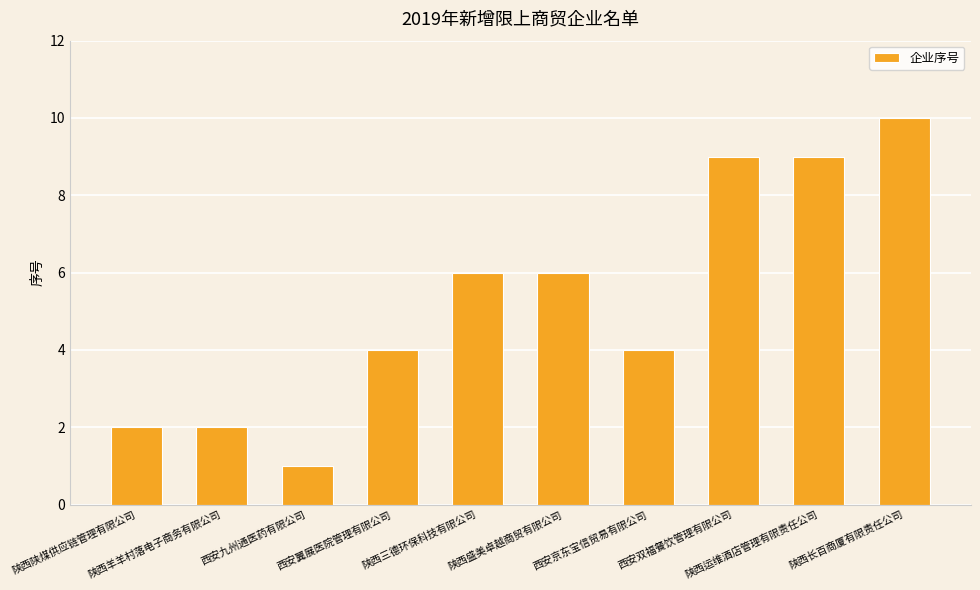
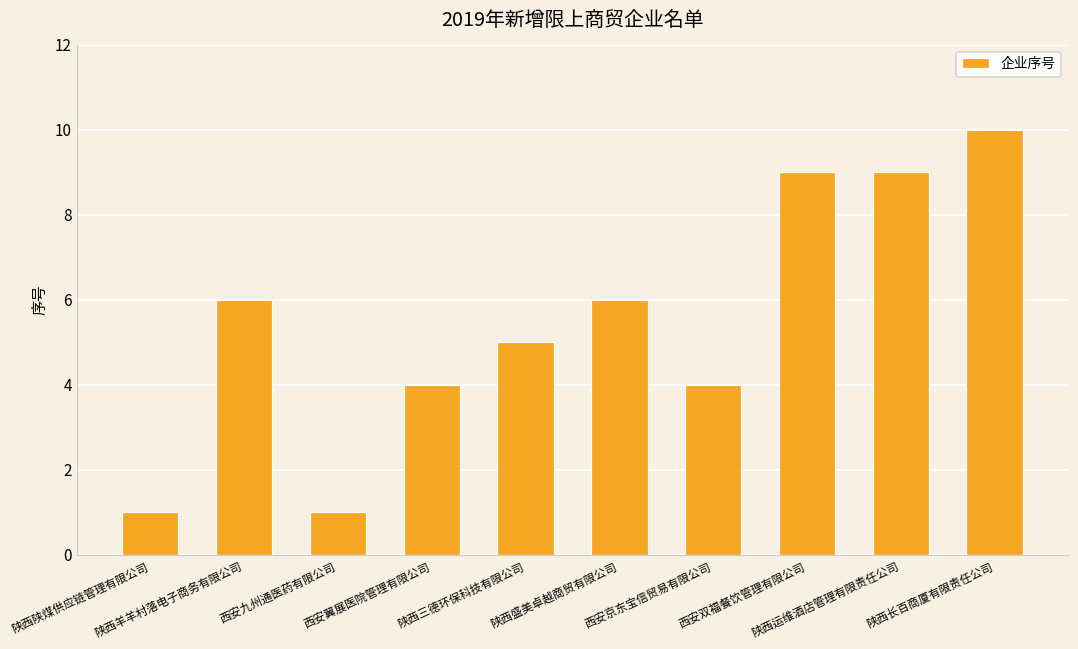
陕西陕煤供应链管理有限公司: 2 -> 1
陕西羊羊村落电子商务有限公司: 2 -> 6
陕西三德环保科技有限公司: 6 -> 5
